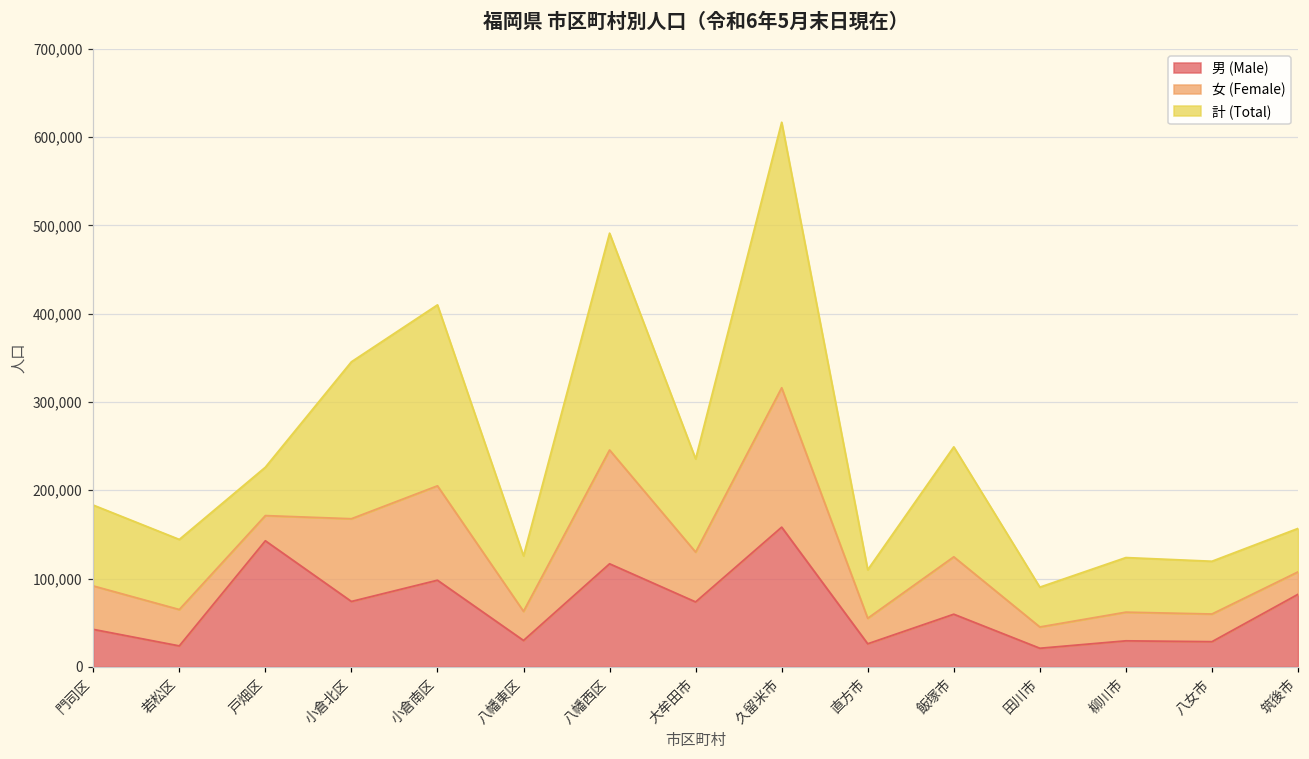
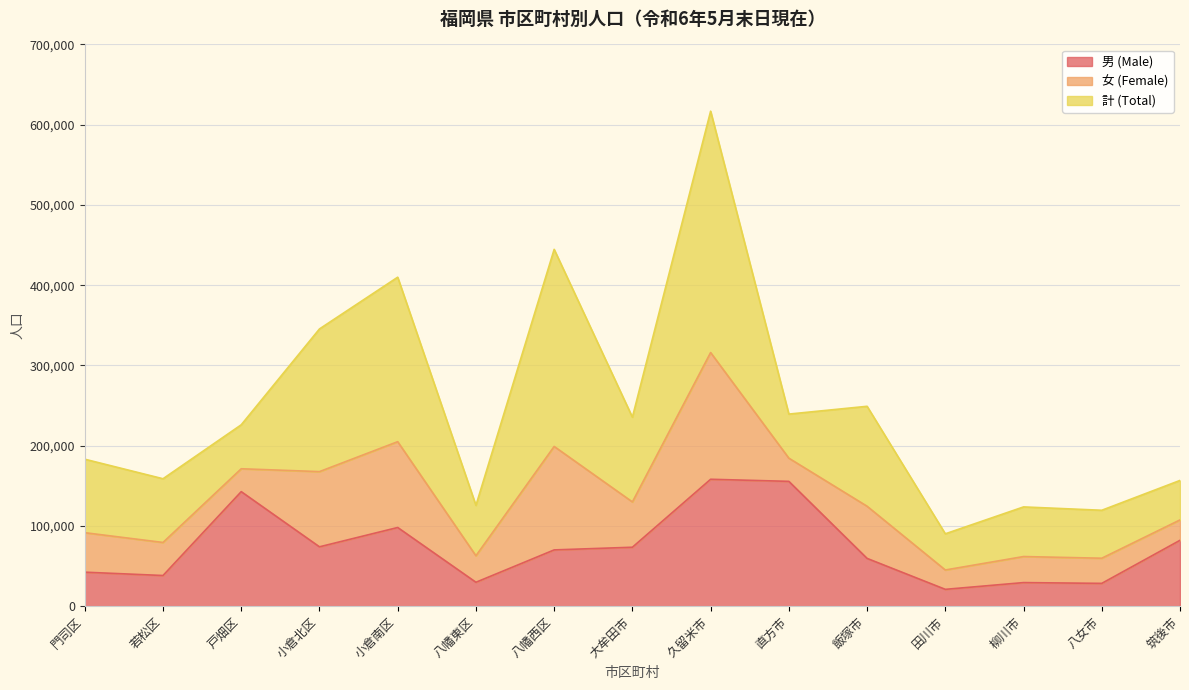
男 (Male), 若松区: 20,000 -> 40,000
男 (Male), 八幡西区: 120,000 -> 70,000
男 (Male), 直方市: 30,000 -> 160,000
